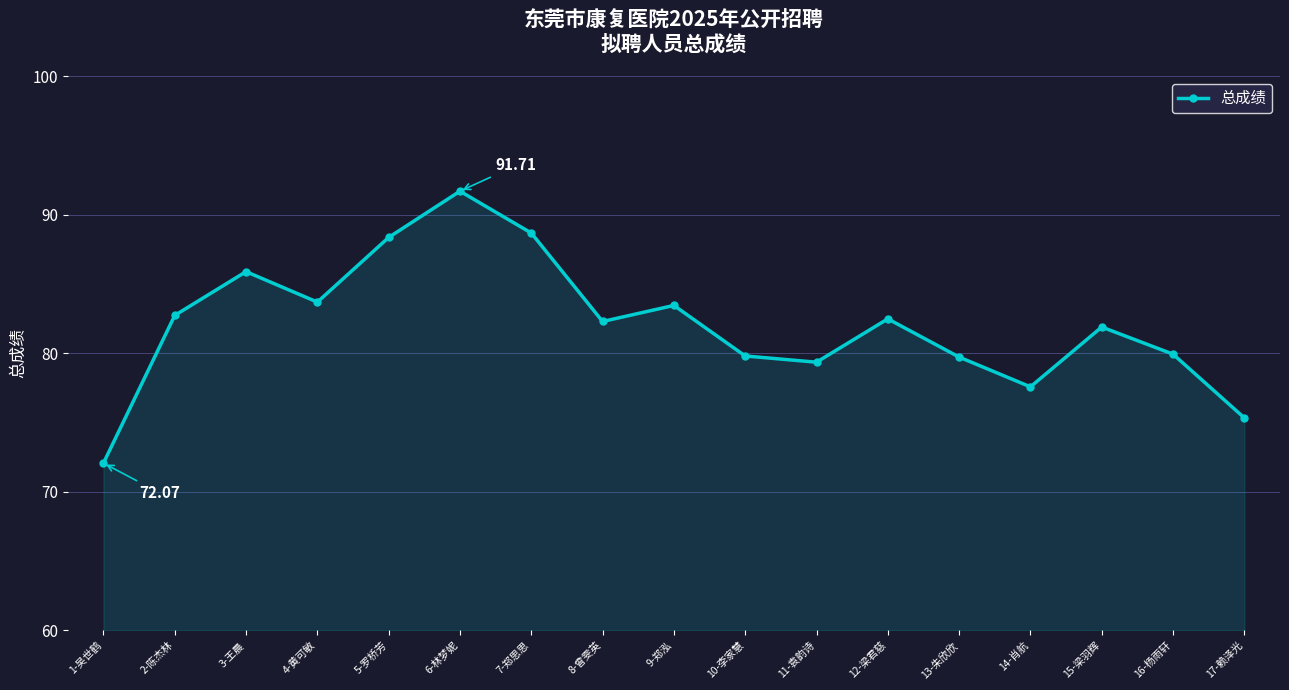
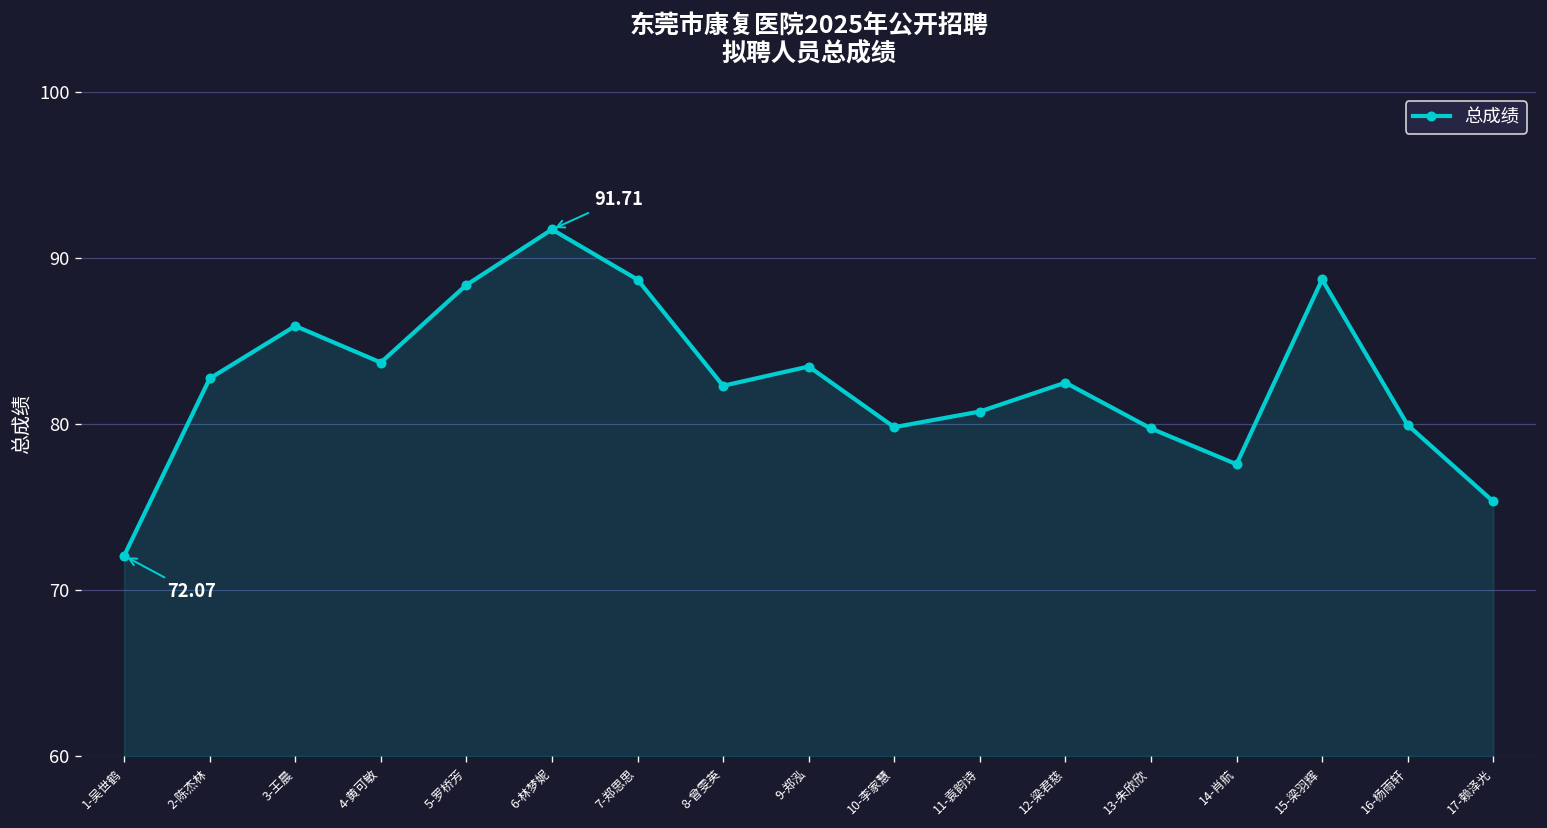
11-袁韵诗: 79.4 -> 80.8
15-梁羽辉: 81.9 -> 88.7
